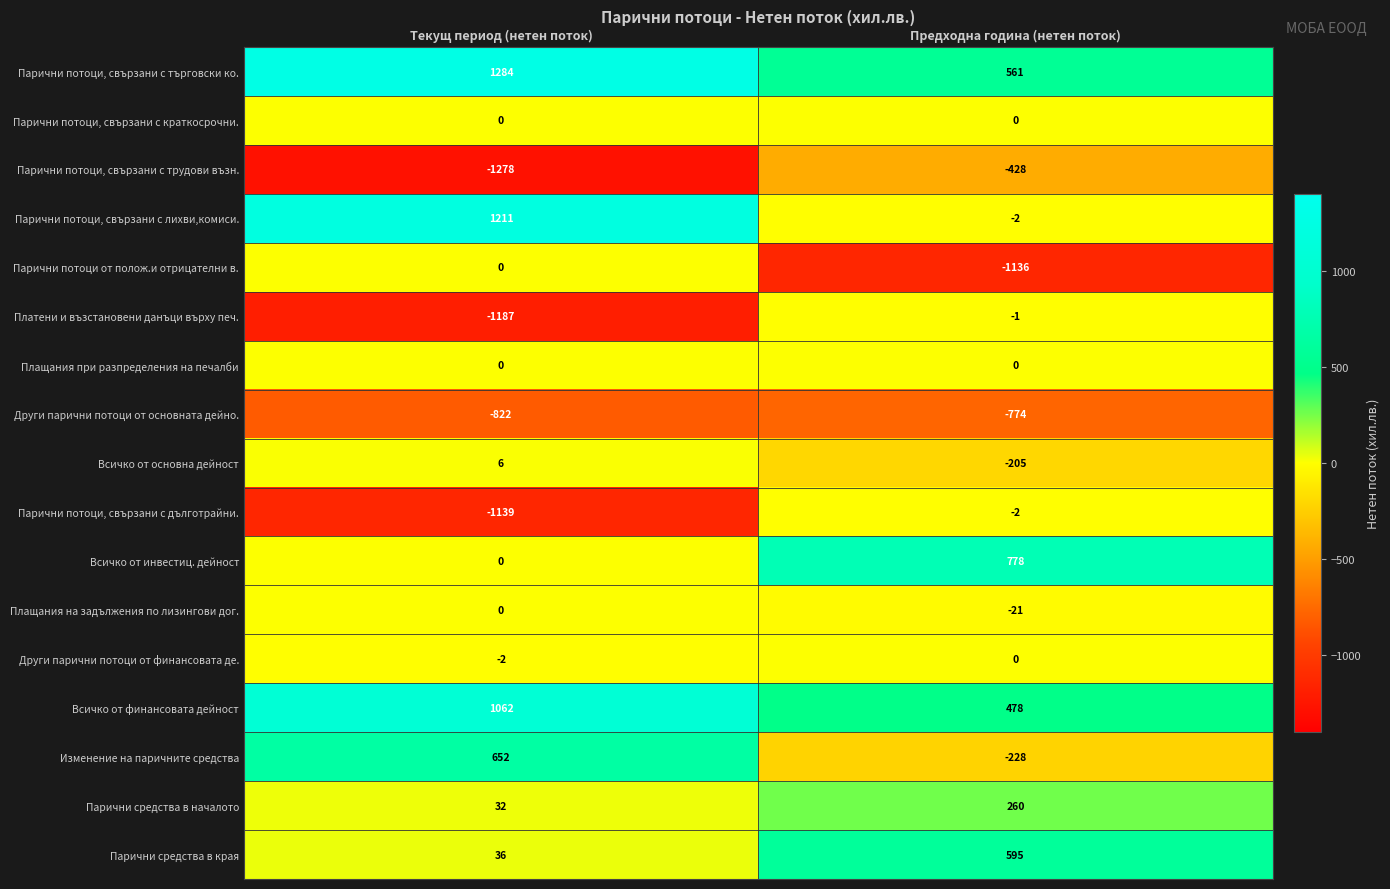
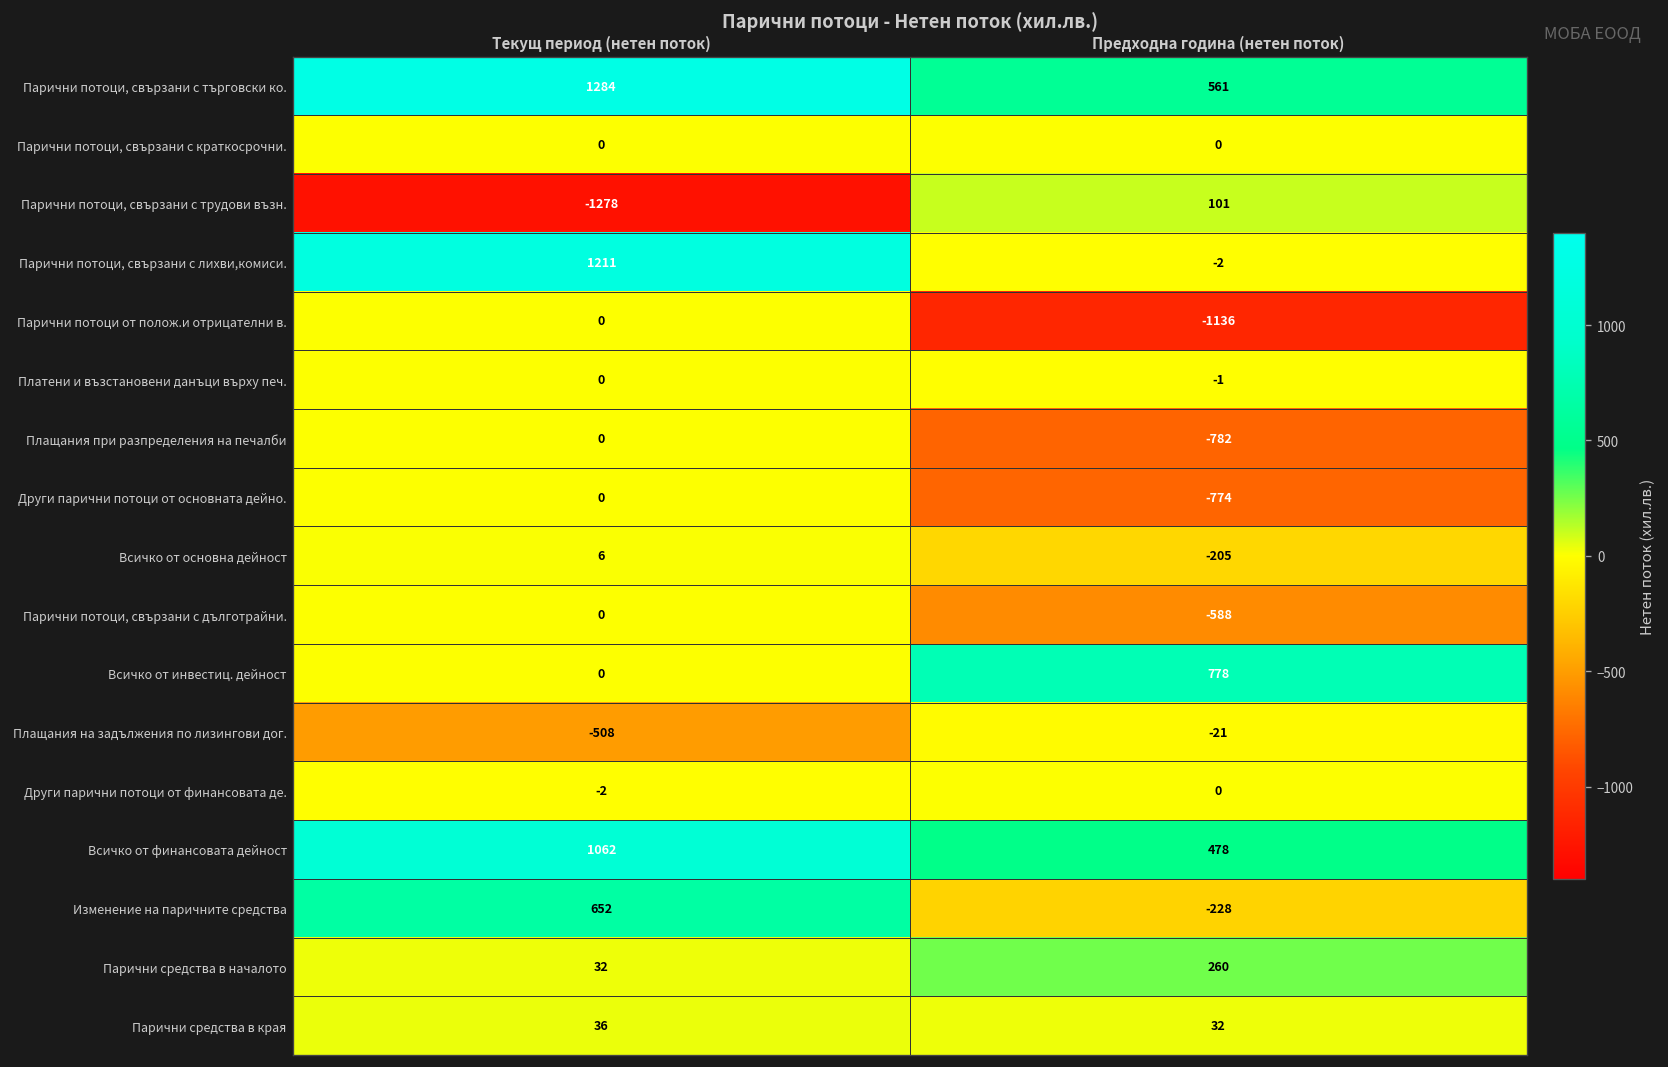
Парични потоци, свързани с трудови възн., Предходна година (нетен поток): -428 -> 101
Платени и възстановени данъци върху печ., Текущ период (нетен поток): -1187 -> 0
Плащания при разпределения на печалби, Предходна година (нетен поток): 0 -> -782
Други парични потоци от основната дейно., Текущ период (нетен поток): -822 -> 0
Парични потоци, свързани с дълготрайни., Текущ период (нетен поток): -1139 -> 0
Парични потоци, свързани с дълготрайни., Предходна година (нетен поток): -2 -> -588
Плащания на задължения по лизингови дог., Текущ период (нетен поток): 0 -> -508
Парични средства в края, Предходна година (нетен поток): 595 -> 32
